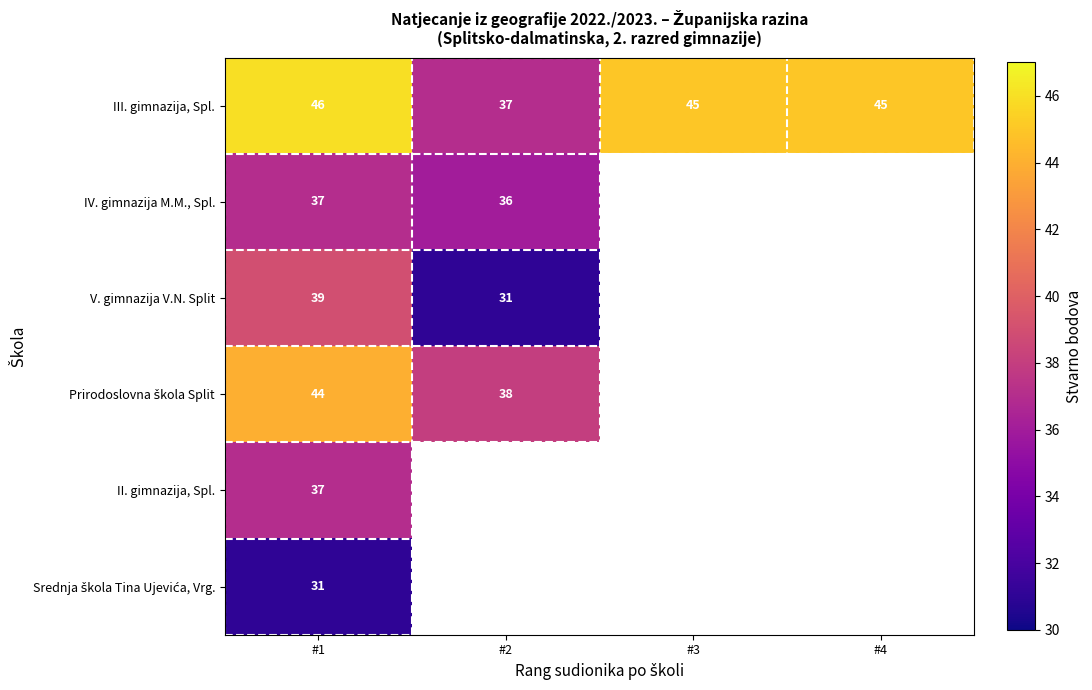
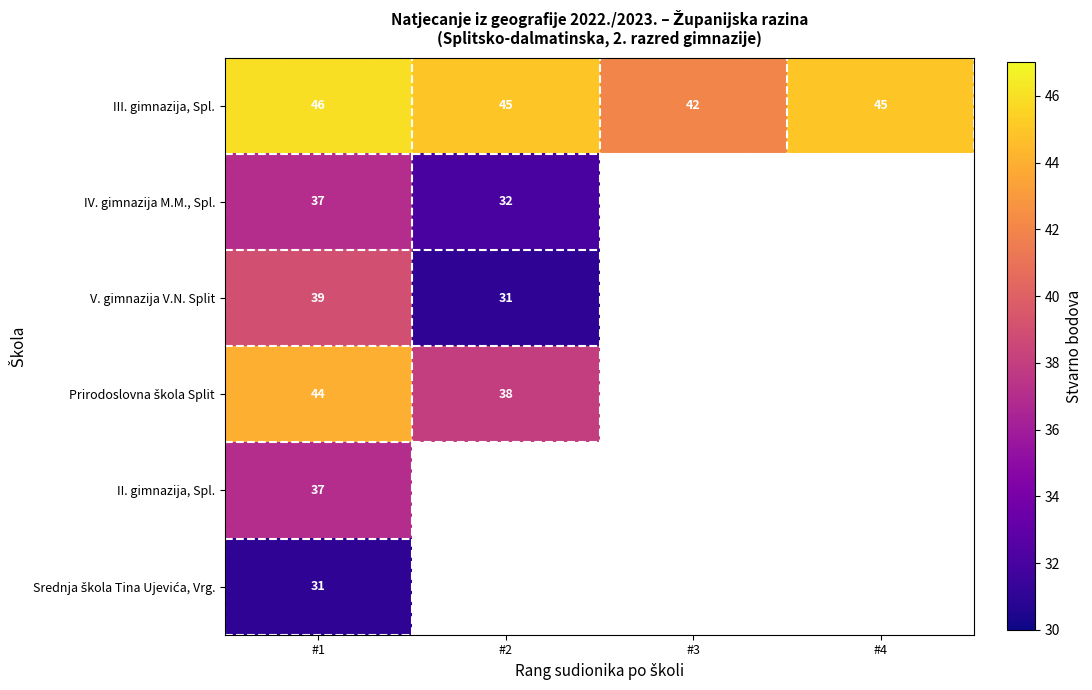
III. gimnazija, Spl., #2: 37 -> 45
III. gimnazija, Spl., #3: 45 -> 42
IV. gimnazija M.M., Spl., #2: 36 -> 32
